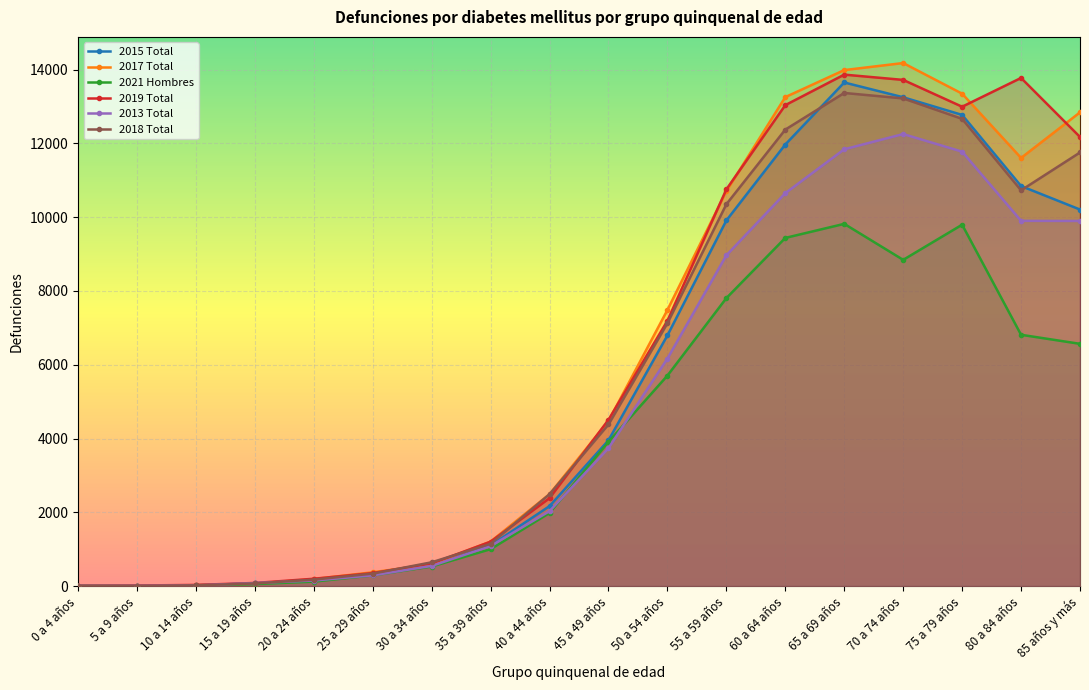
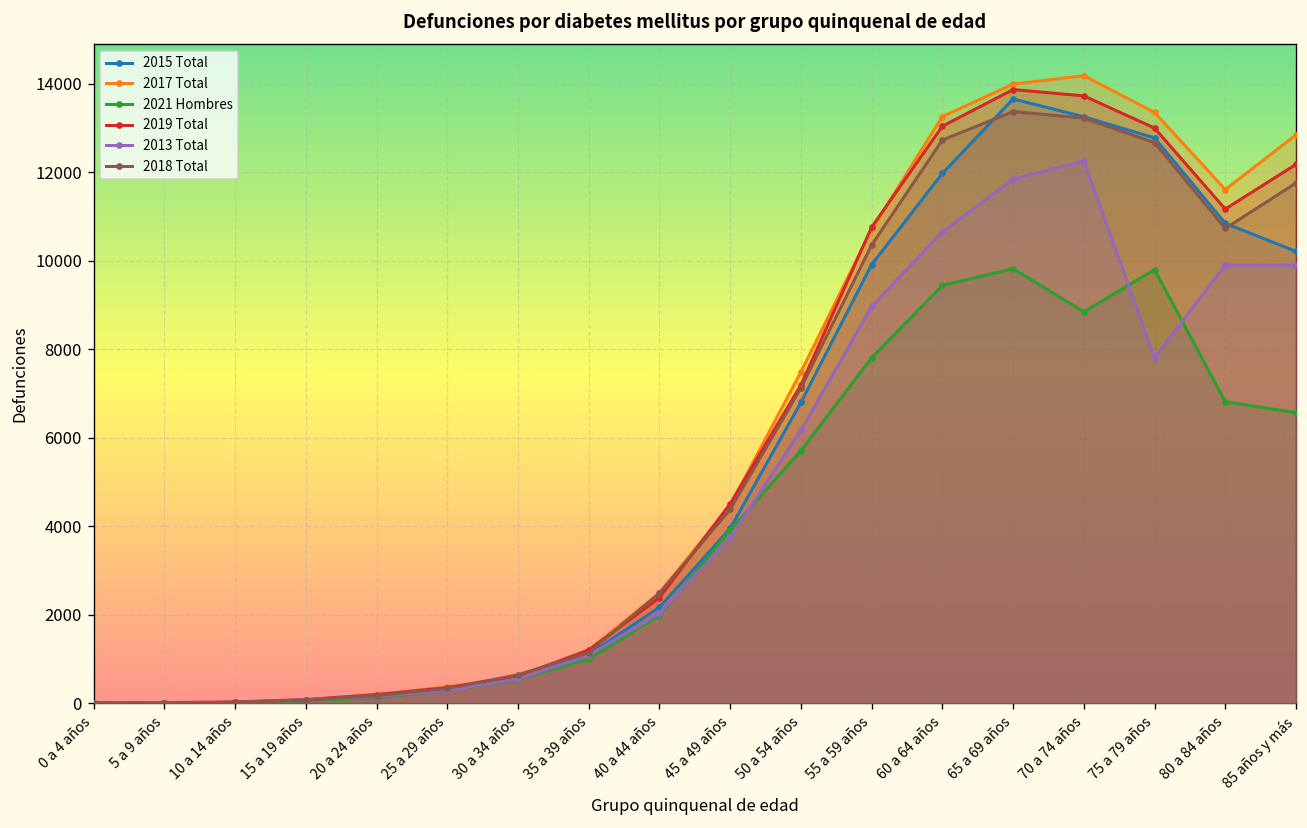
2018 Total, 60 a 64 años: 12400 -> 12700
2013 Total, 75 a 79 años: 11800 -> 7800
2019 Total, 80 a 84 años: 13800 -> 11200
